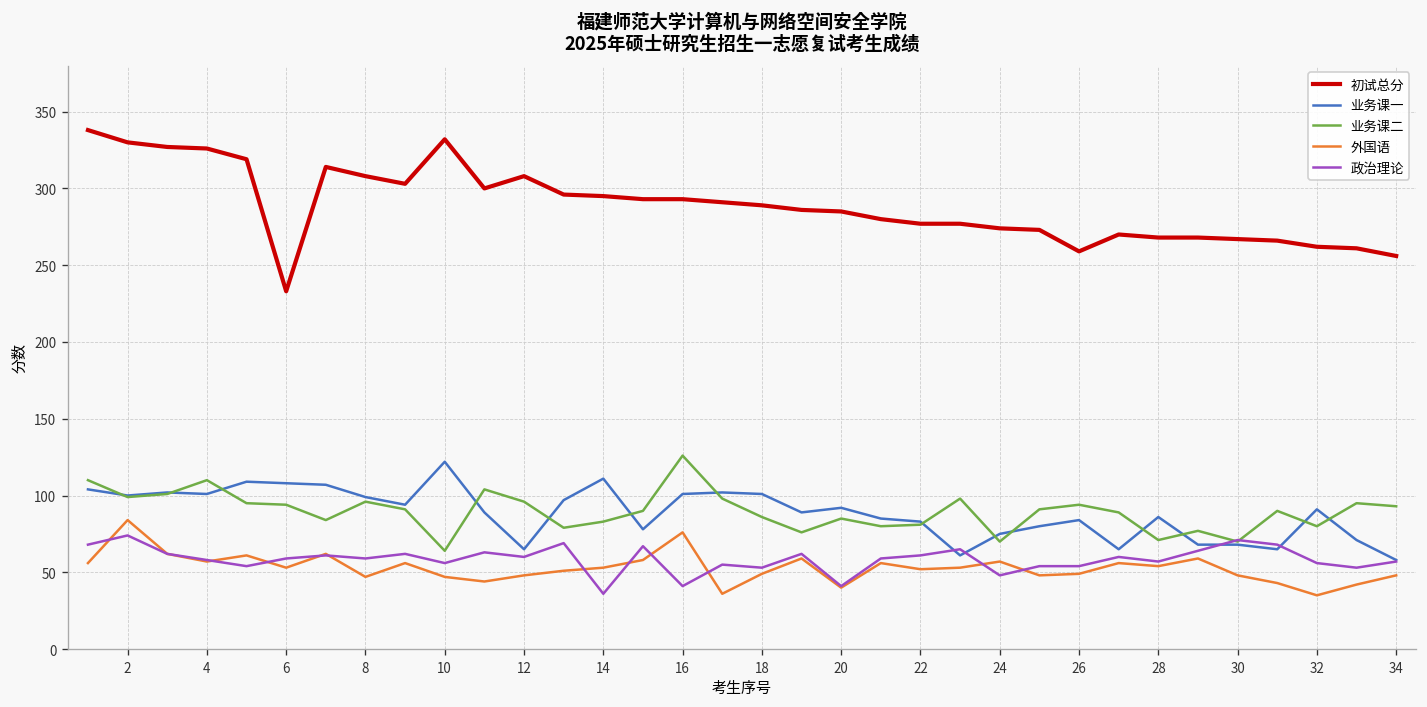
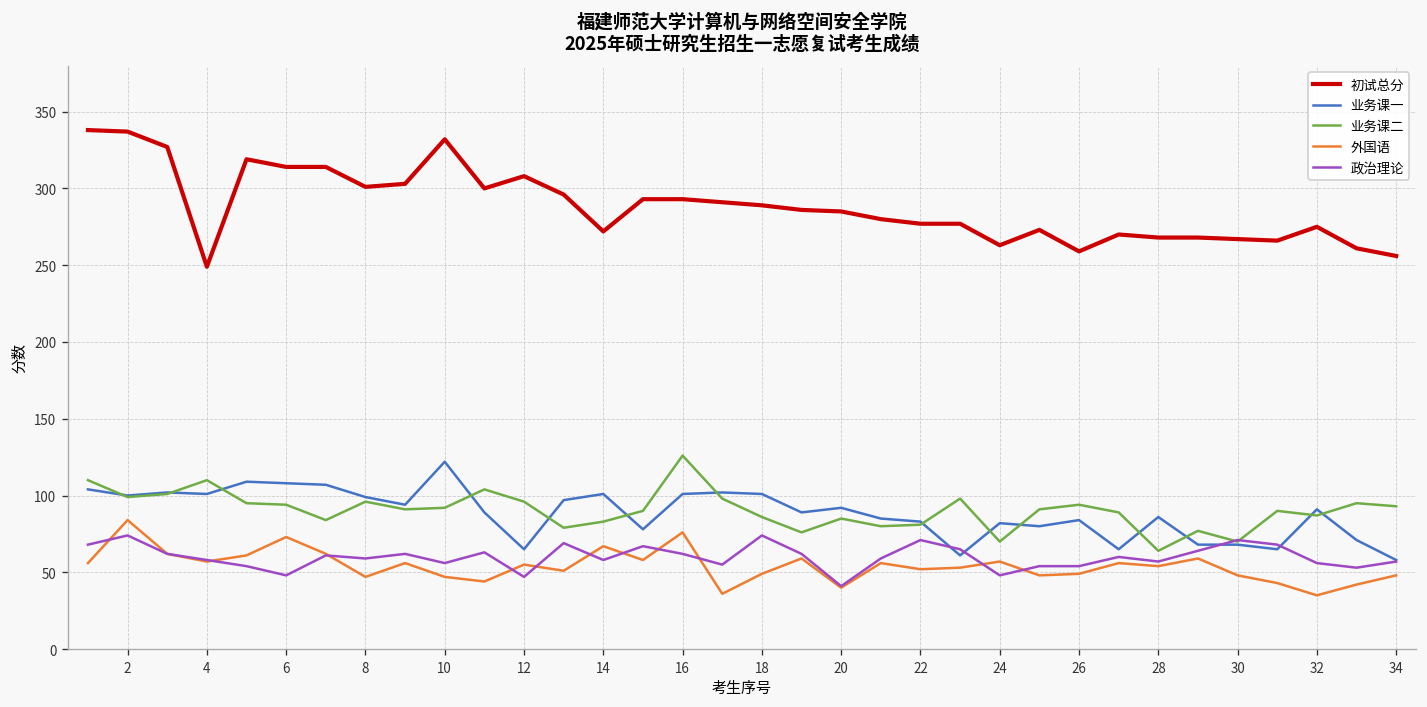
初试总分, 2: 330 -> 337
初试总分, 4: 326 -> 249
初试总分, 6: 233 -> 314
外国语, 6: 53 -> 73
政治理论, 6: 59 -> 48
初试总分, 8: 308 -> 301
业务课二, 10: 64 -> 92
外国语, 12: 48 -> 55
政治理论, 12: 60 -> 47
初试总分, 14: 295 -> 272
业务课一, 14: 111 -> 101
外国语, 14: 53 -> 67
政治理论, 14: 36 -> 58
政治理论, 16: 41 -> 62
政治理论, 18: 53 -> 74
政治理论, 22: 61 -> 71
初试总分, 24: 274 -> 263
业务课一, 24: 75 -> 82
业务课二, 28: 71 -> 64
初试总分, 32: 262 -> 275
业务课二, 32: 80 -> 87
